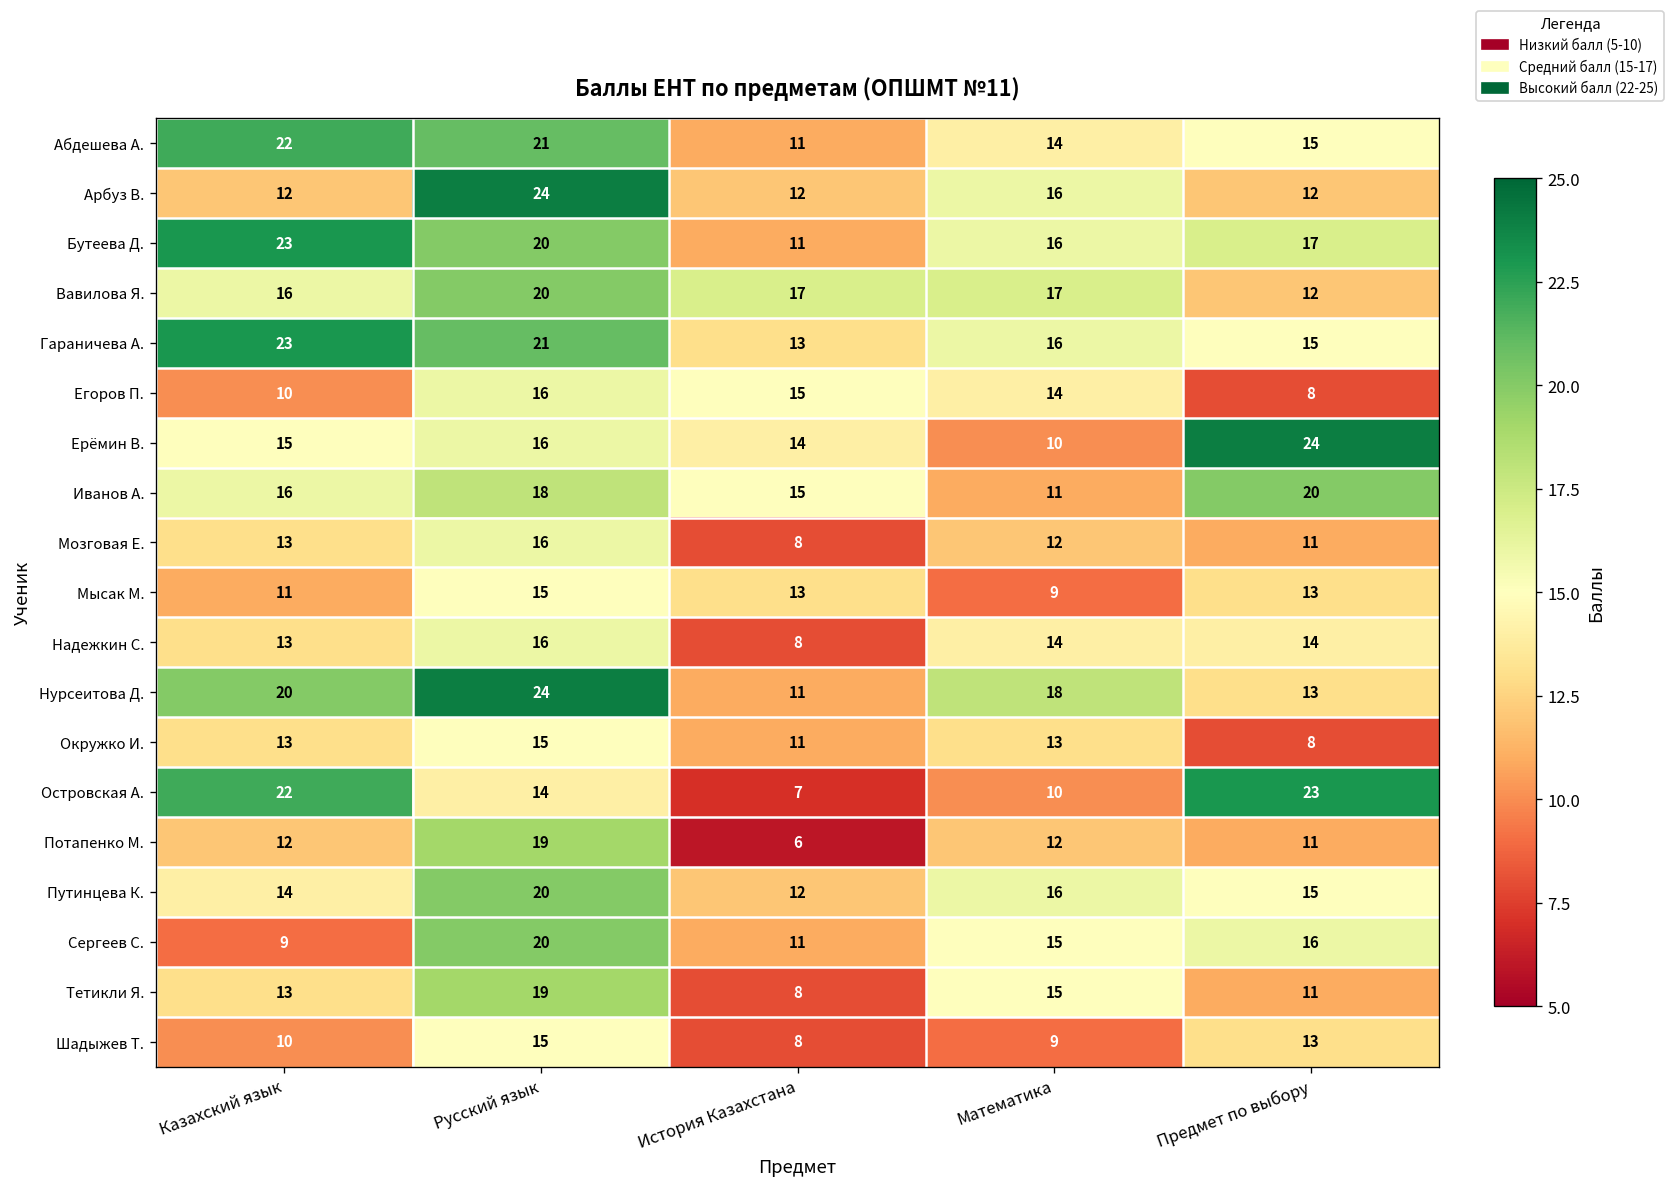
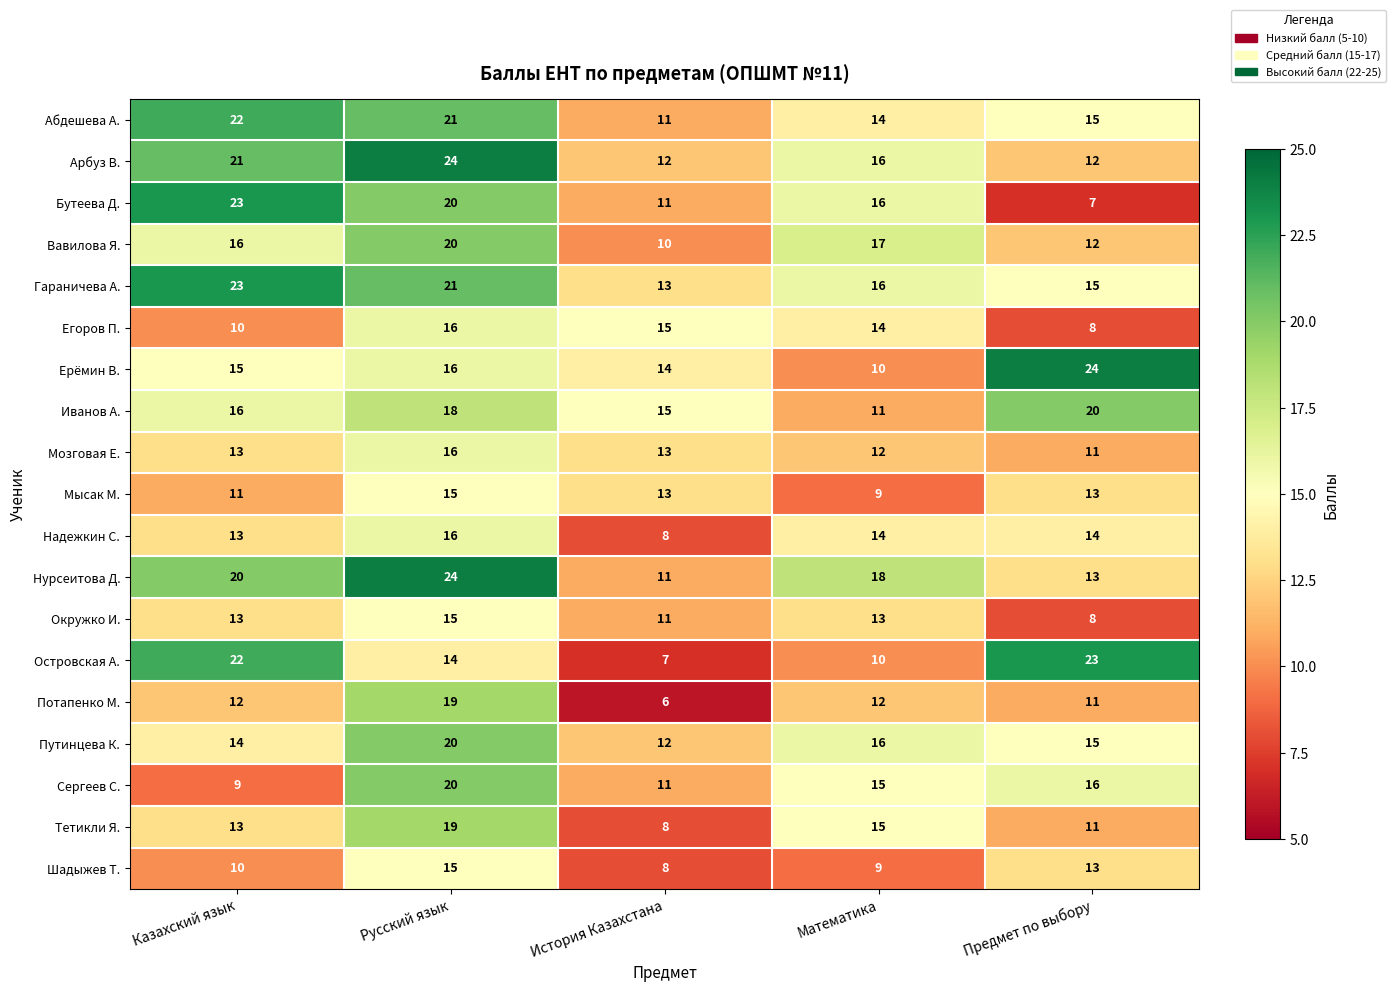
Арбуз В., Казахский язык: 12 -> 21
Бутеева Д., Предмет по выбору: 17 -> 7
Вавилова Я., История Казахстана: 17 -> 10
Мозговая Е., История Казахстана: 8 -> 13
